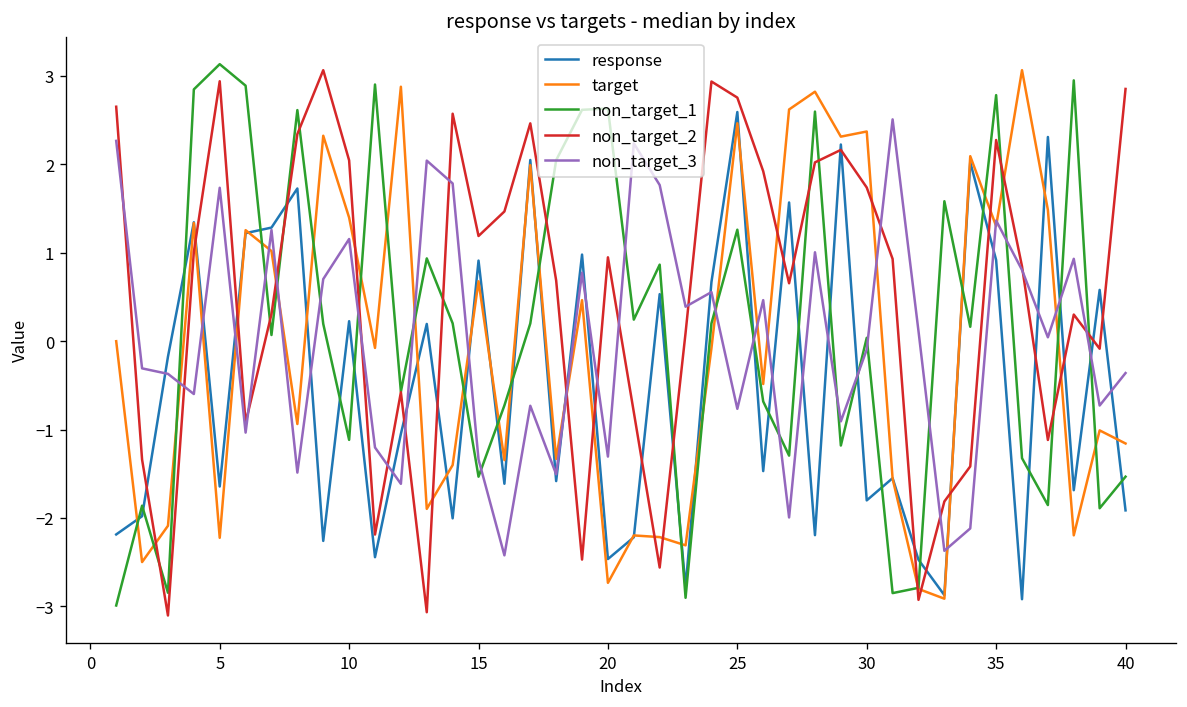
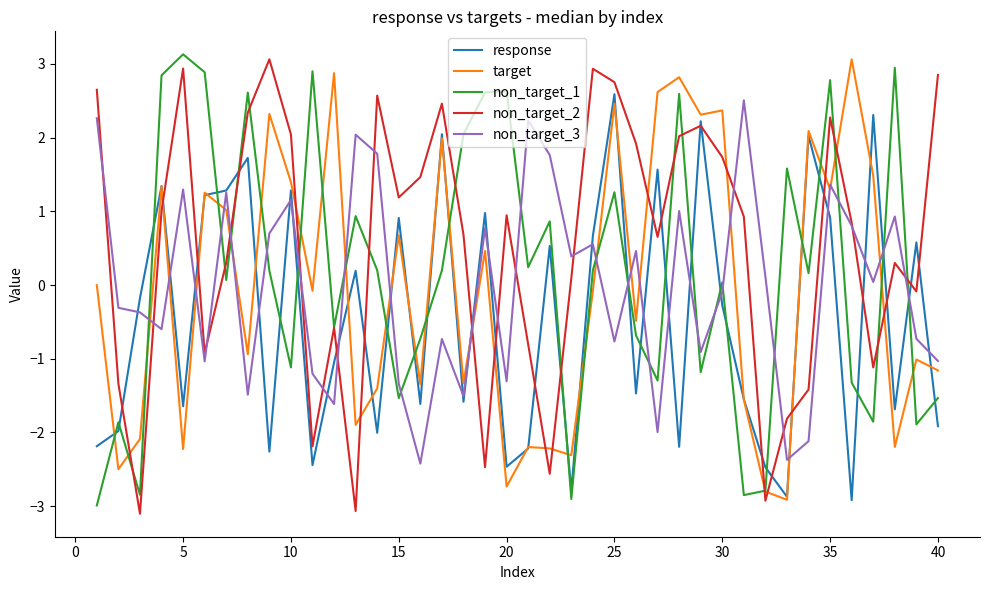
non_target_3, 5: 1.7 -> 1.3
response, 10: 0.2 -> 1.3
response, 30: -1.8 -> -0.3
non_target_3, 40: -0.4 -> -1.0
